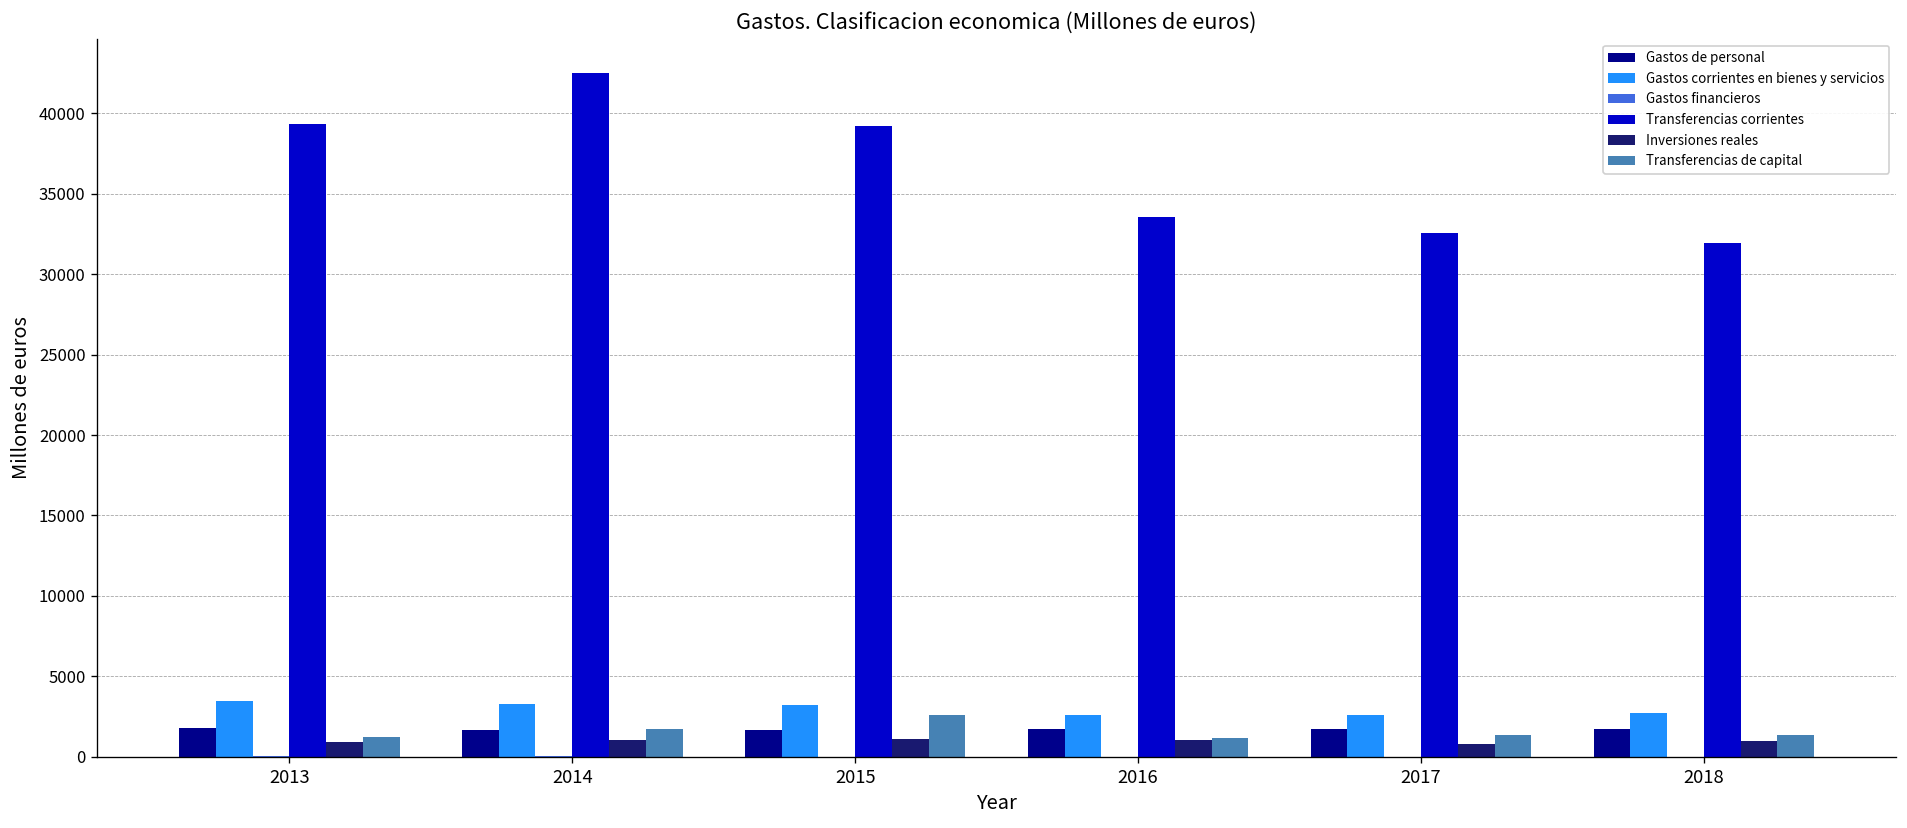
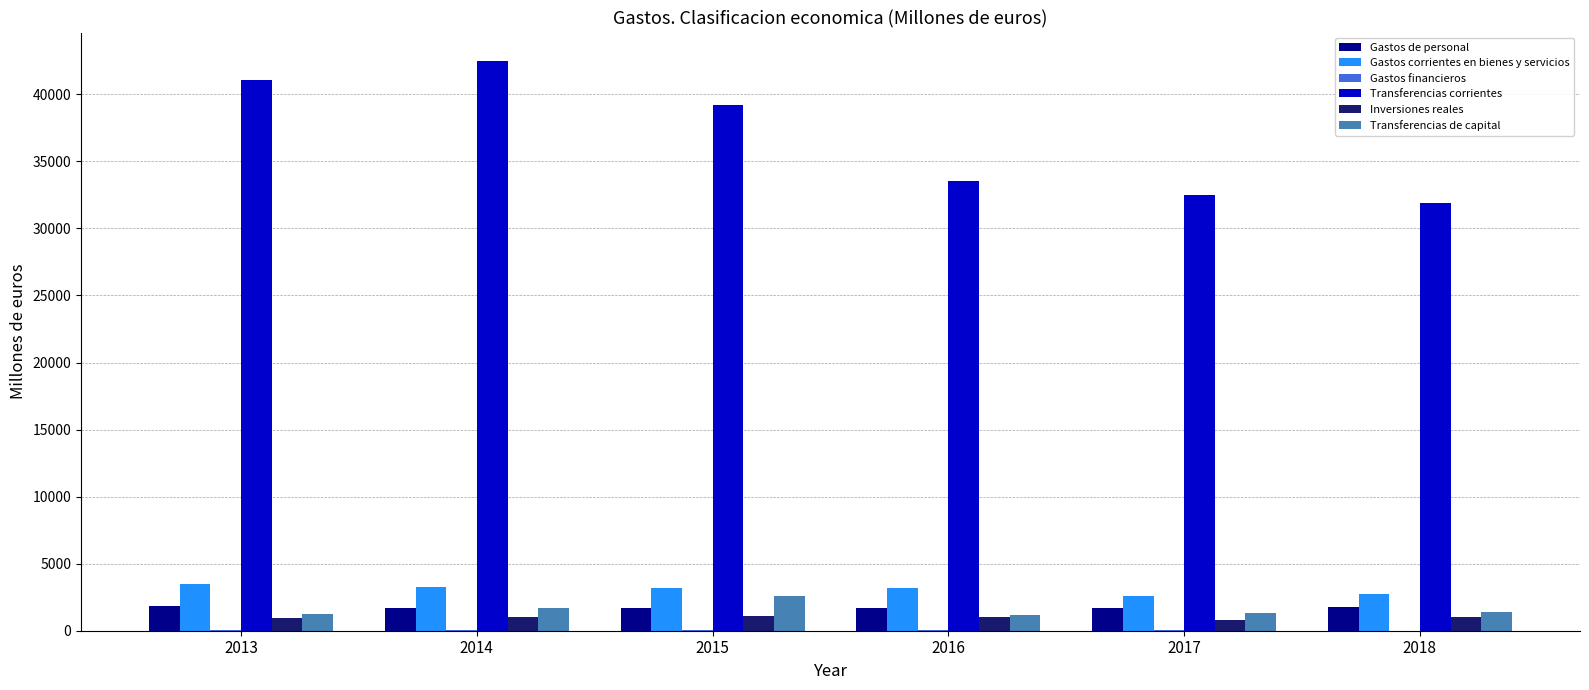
Transferencias corrientes, 2013: 39300 -> 41100
Gastos corrientes en bienes y servicios, 2016: 2600 -> 3200
